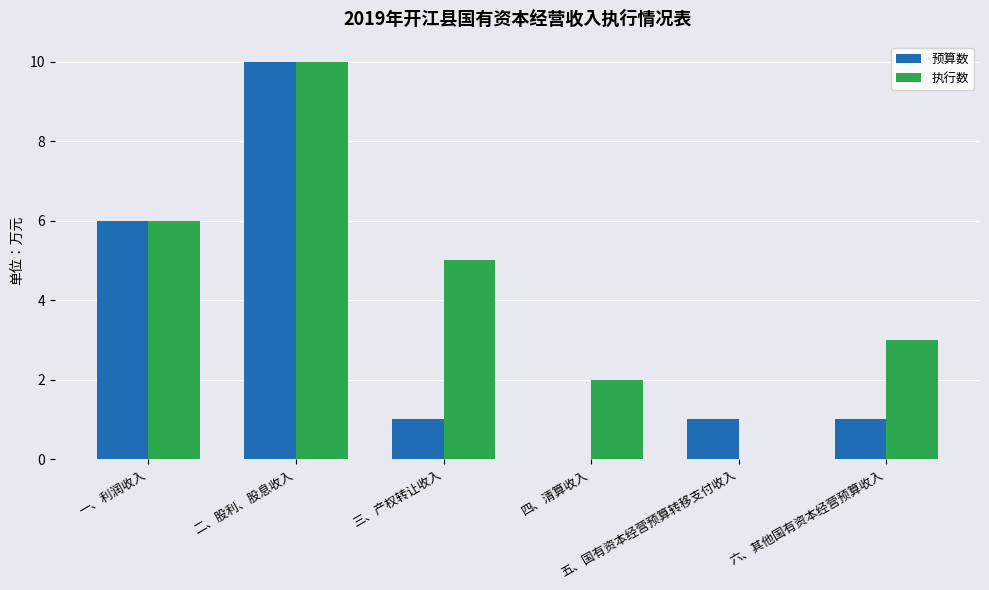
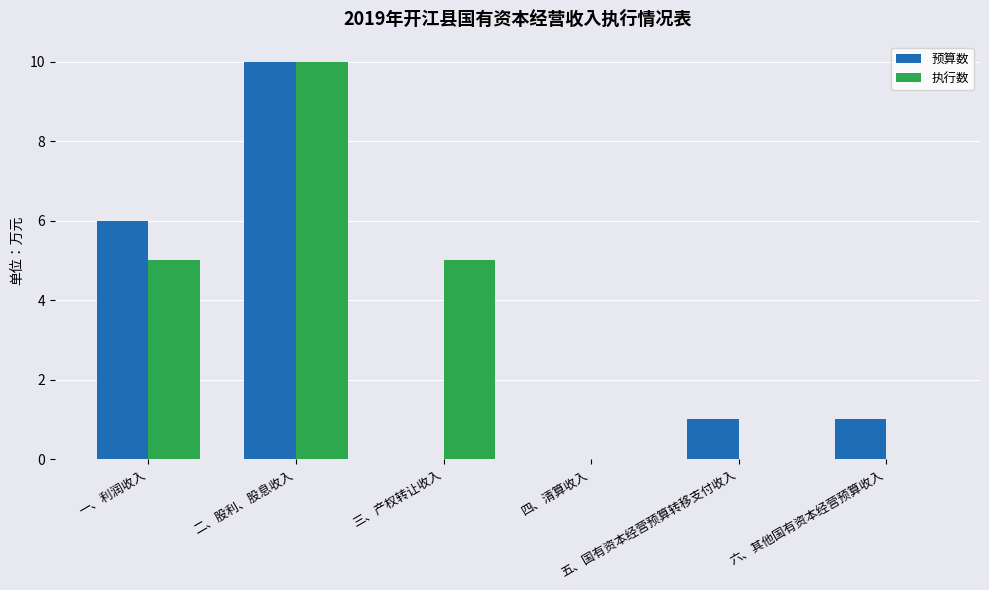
执行数, 一、利润收入: 6 -> 5
预算数, 三、产权转让收入: 1 -> 0
执行数, 四、清算收入: 2 -> 0
执行数, 六、其他国有资本经营预算收入: 3 -> 0
